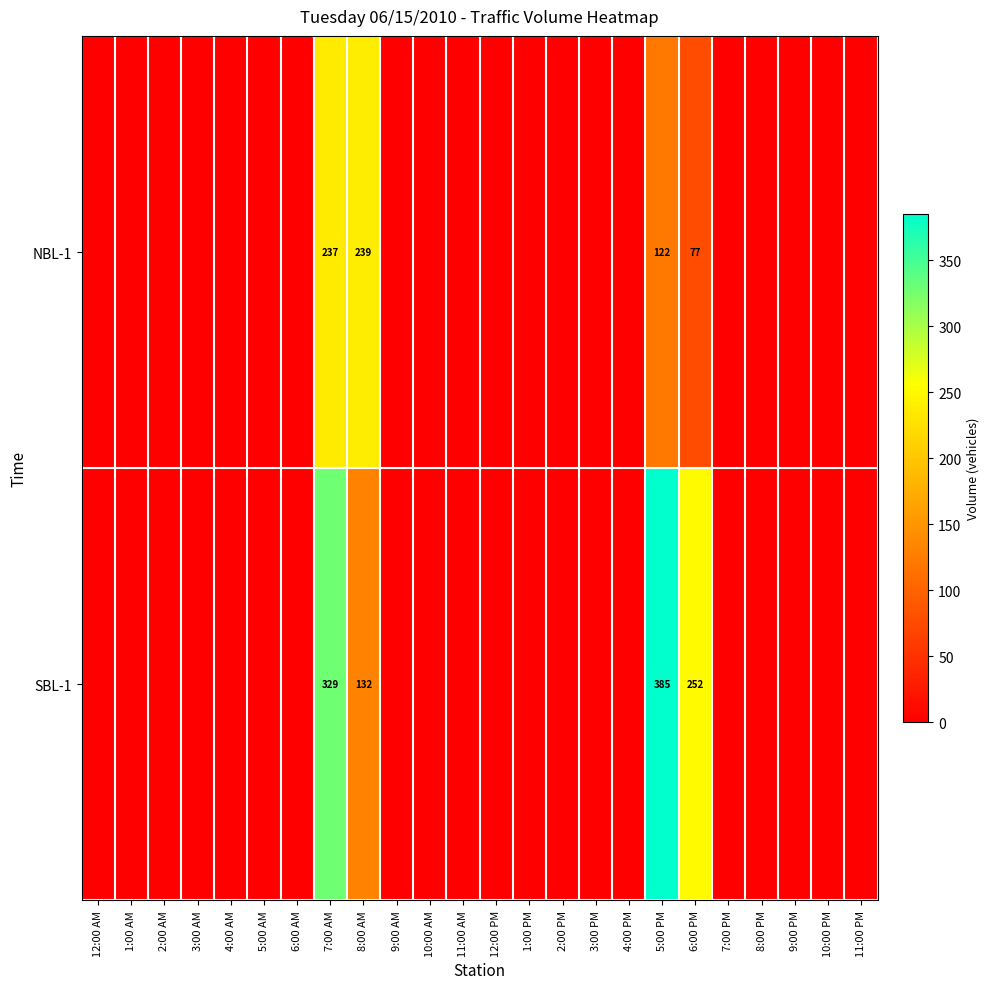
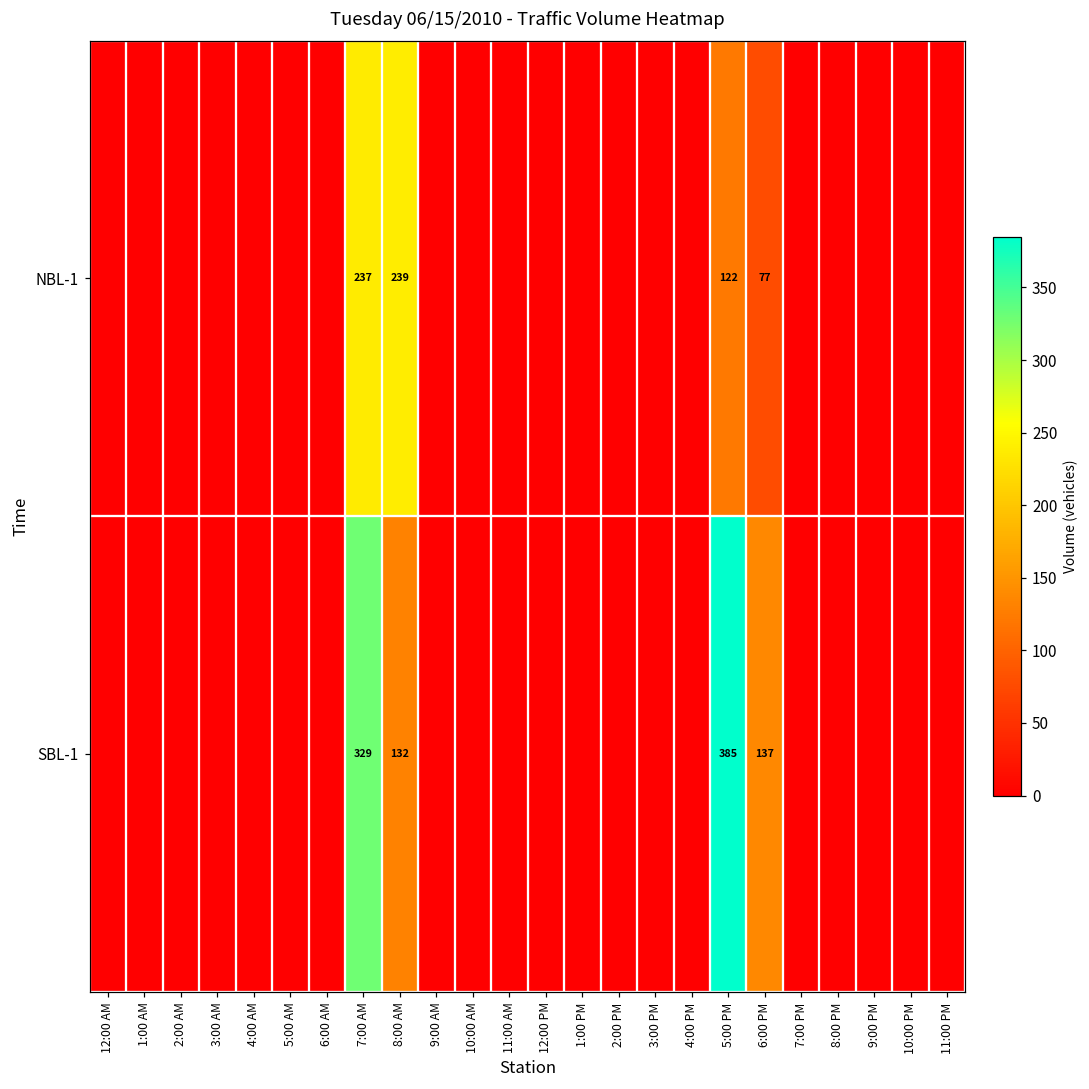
SBL-1, 6:00 PM: 252 -> 137
